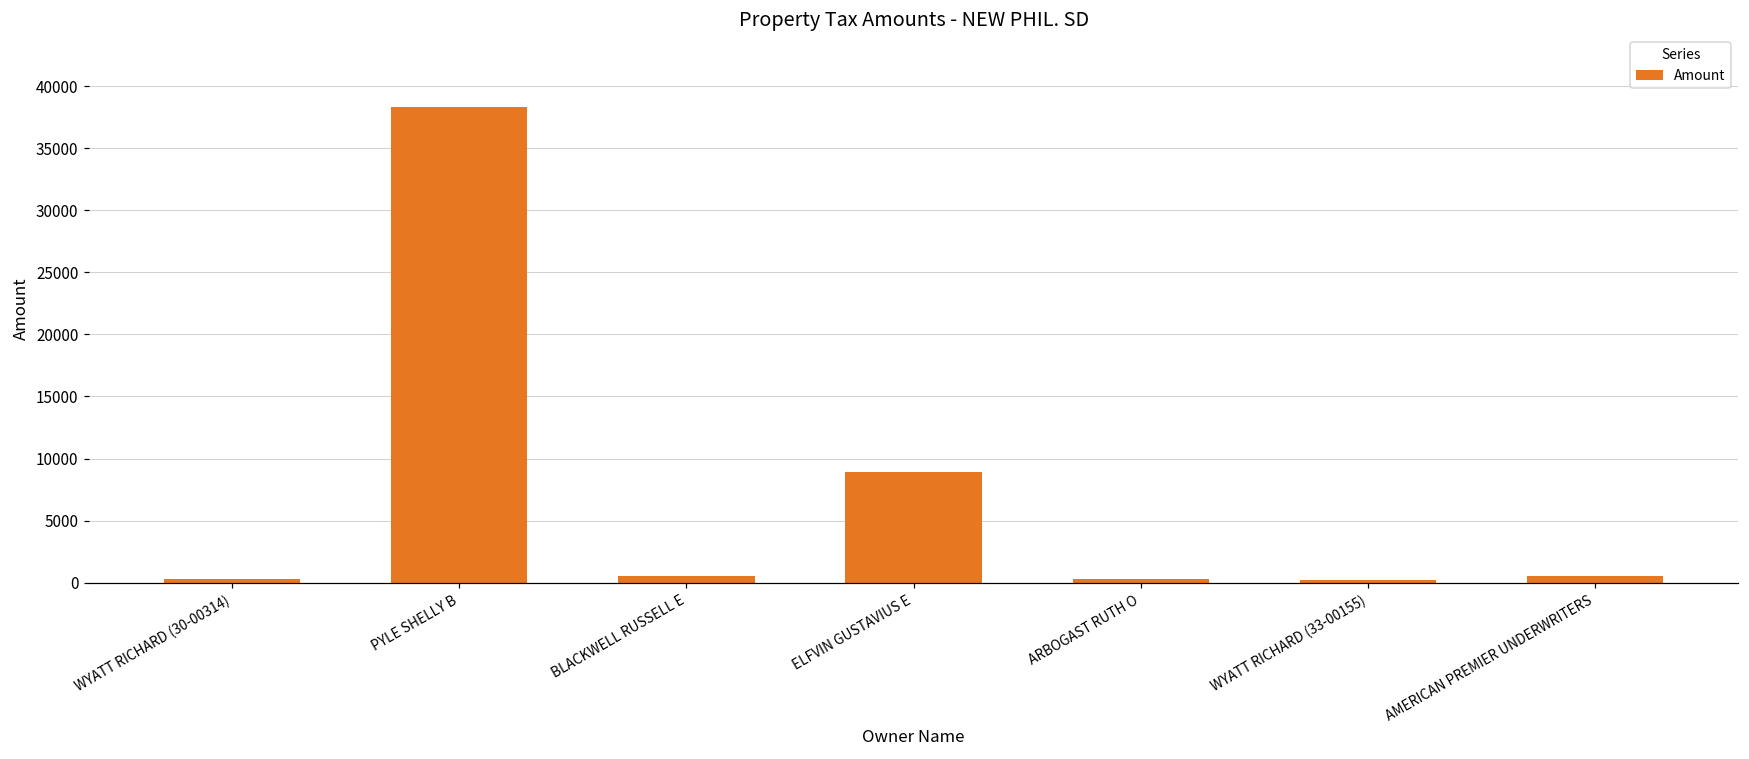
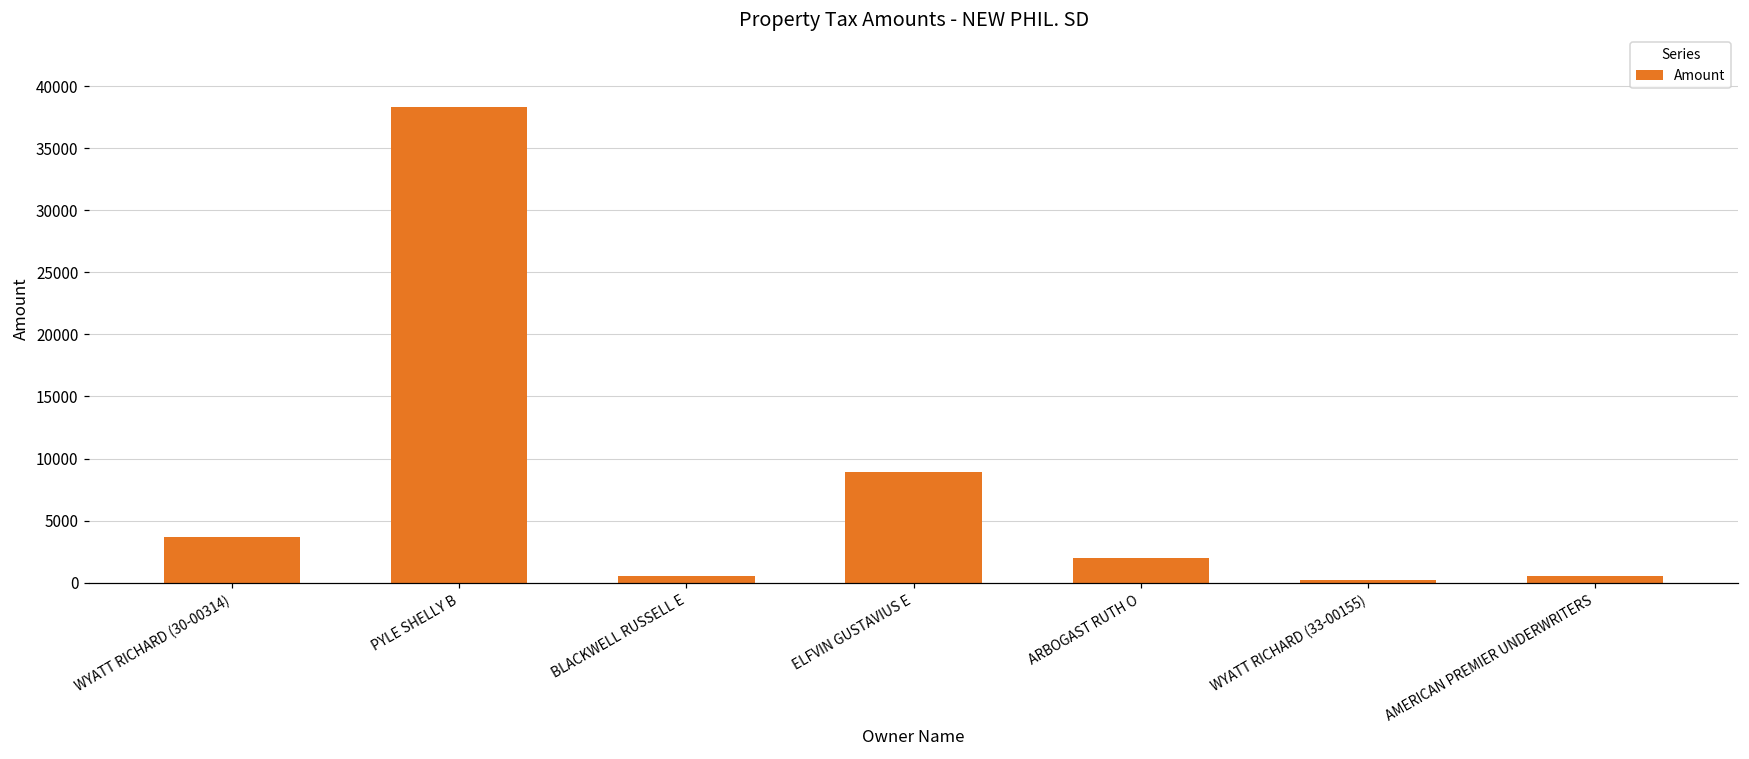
WYATT RICHARD (30-00314): 300 -> 3700
ARBOGAST RUTH O: 300 -> 2000
